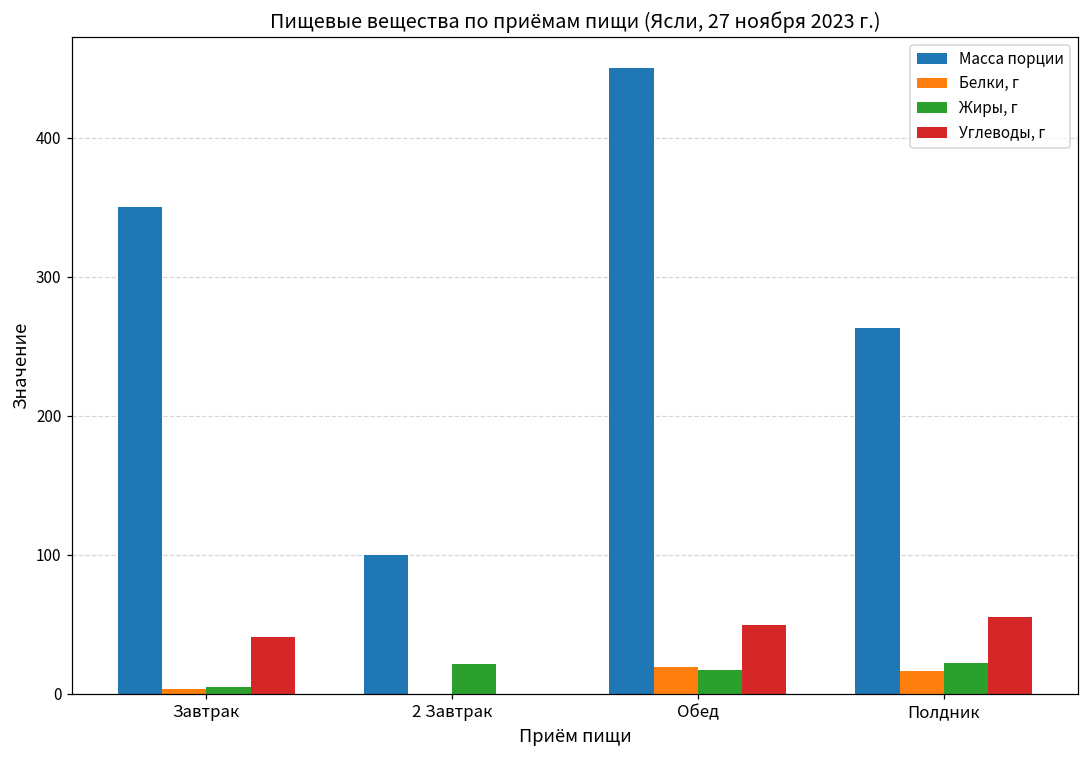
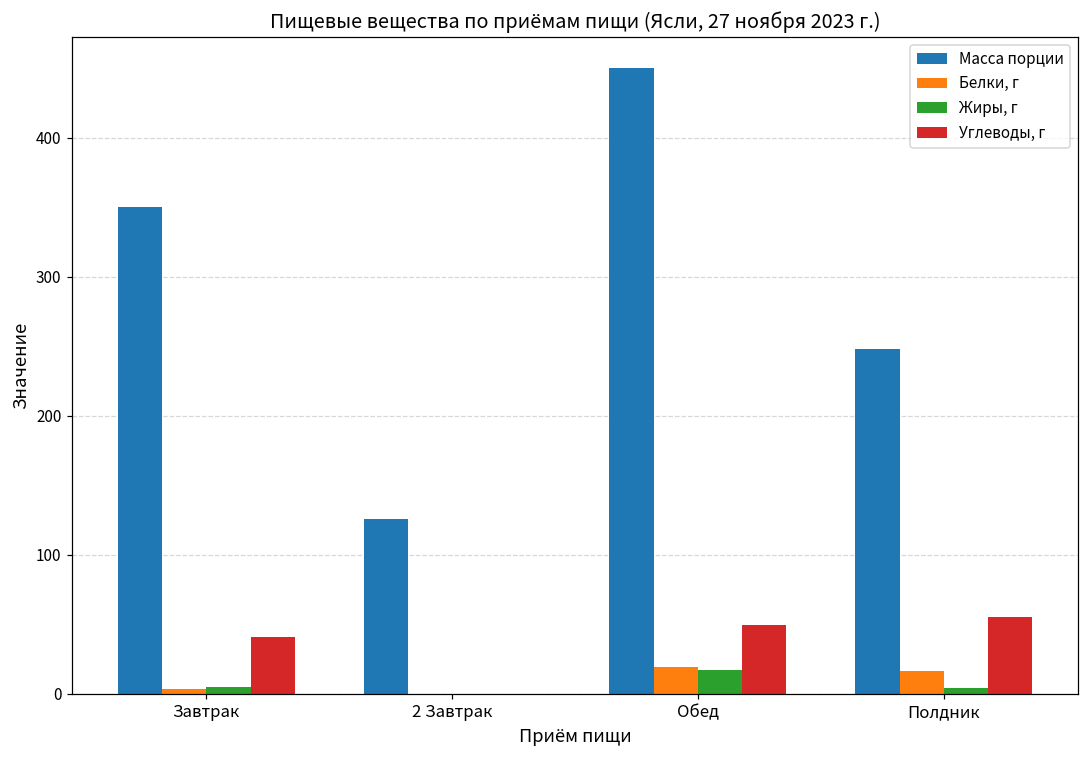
Масса порции, 2 Завтрак: 100 -> 126
Жиры, г, 2 Завтрак: 22 -> 0
Масса порции, Полдник: 263 -> 248
Жиры, г, Полдник: 22 -> 4
